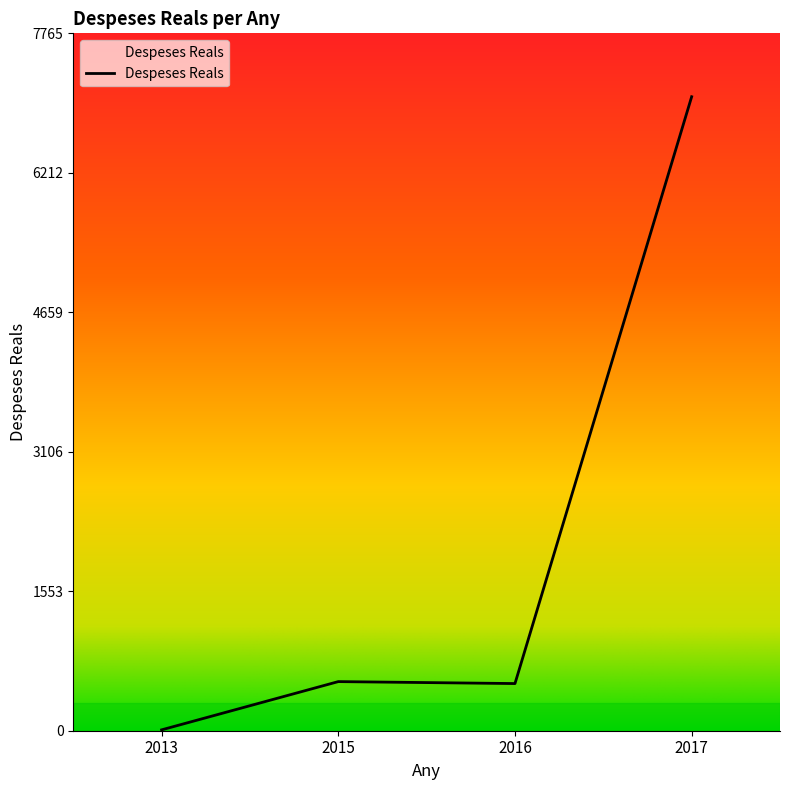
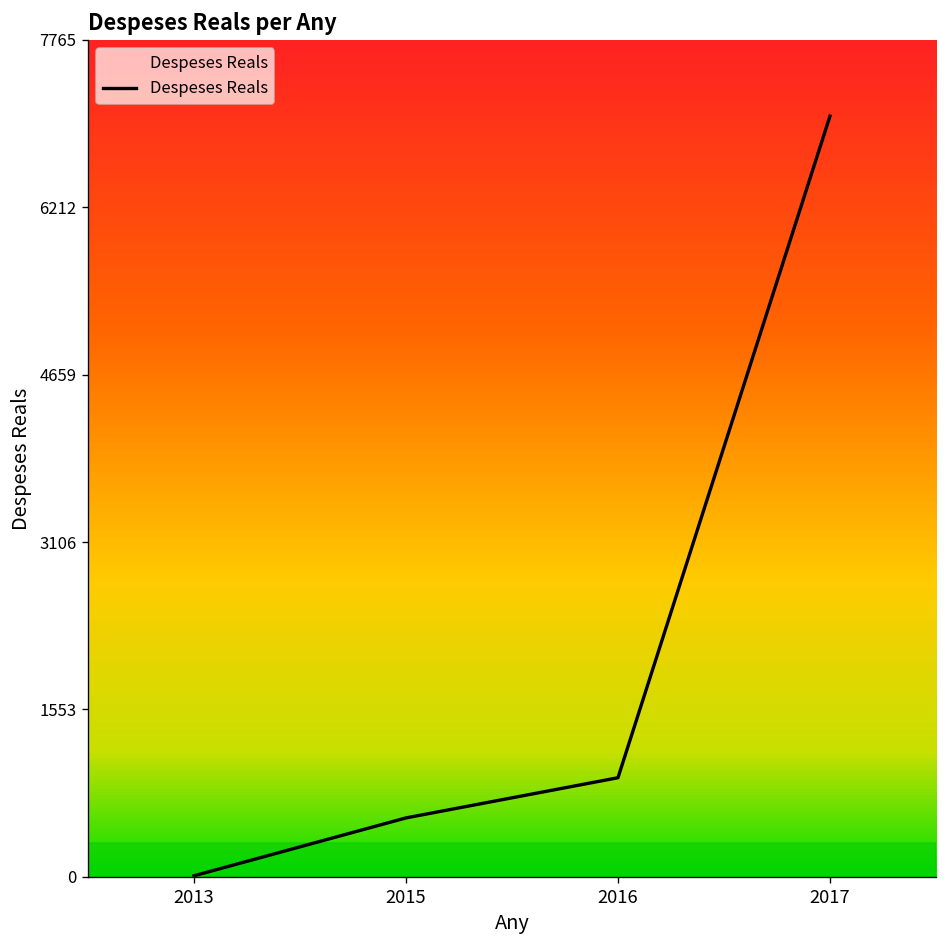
2016: 500 -> 900
